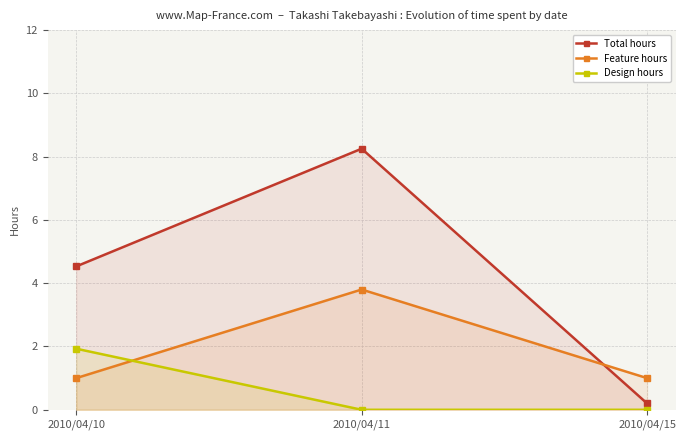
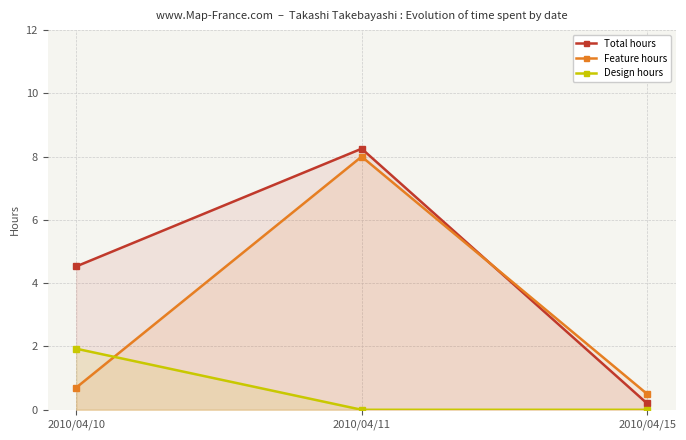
Feature hours, 2010/04/10: 1.0 -> 0.7
Feature hours, 2010/04/11: 3.8 -> 8.0
Feature hours, 2010/04/15: 1.0 -> 0.5
